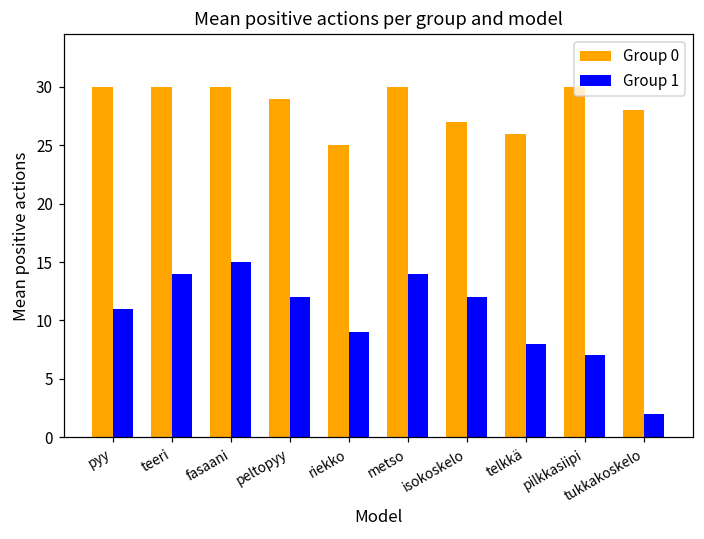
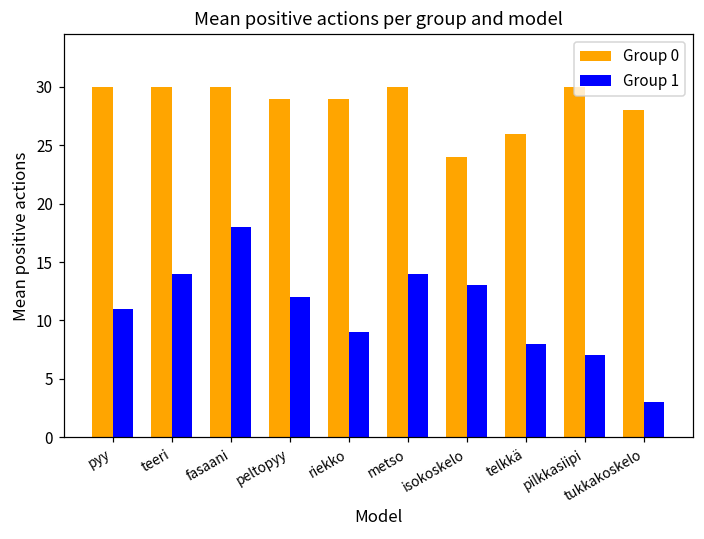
Group 1, fasaani: 15 -> 18
Group 0, riekko: 25 -> 29
Group 0, isokoskelo: 27 -> 24
Group 1, isokoskelo: 12 -> 13
Group 1, tukkakoskelo: 2 -> 3
